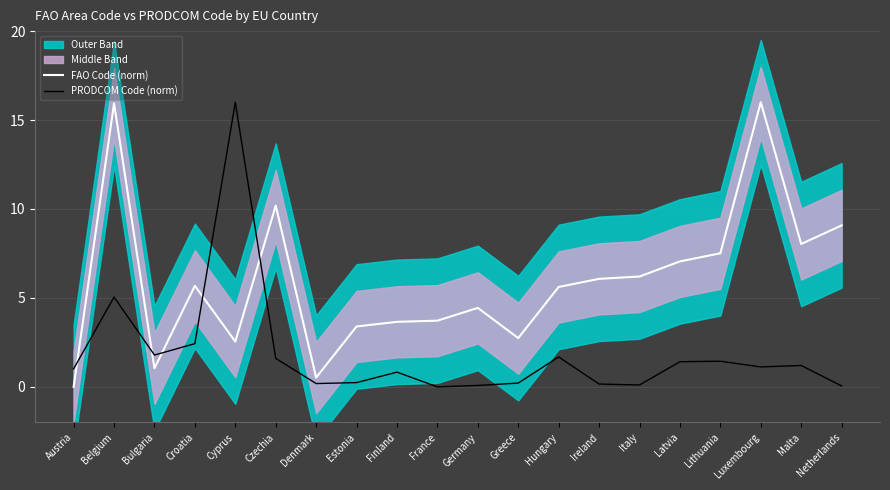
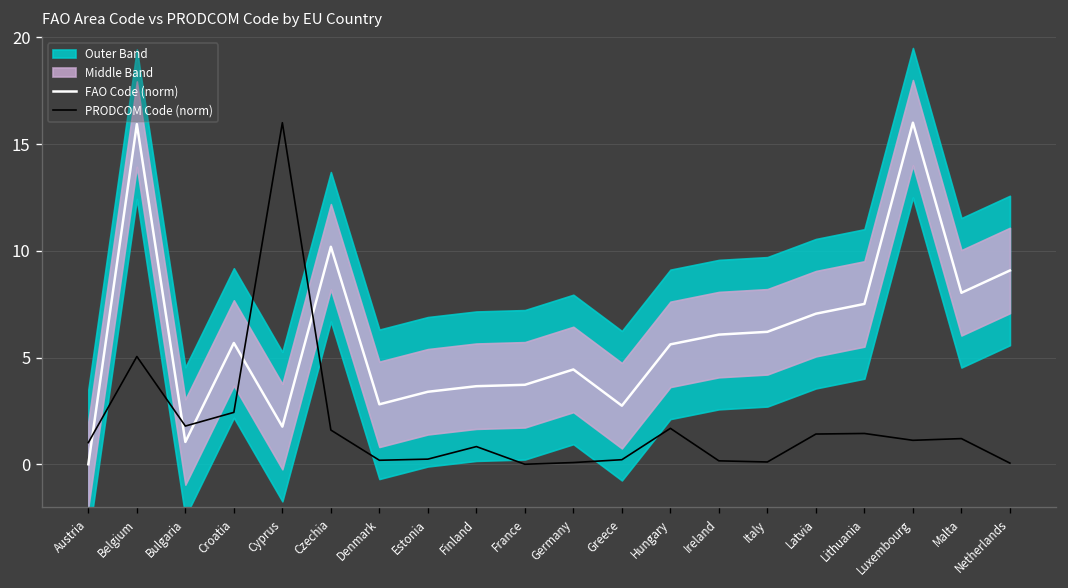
FAO Code (norm), Cyprus: 2.5 -> 1.8
FAO Code (norm), Denmark: 0.5 -> 2.8
